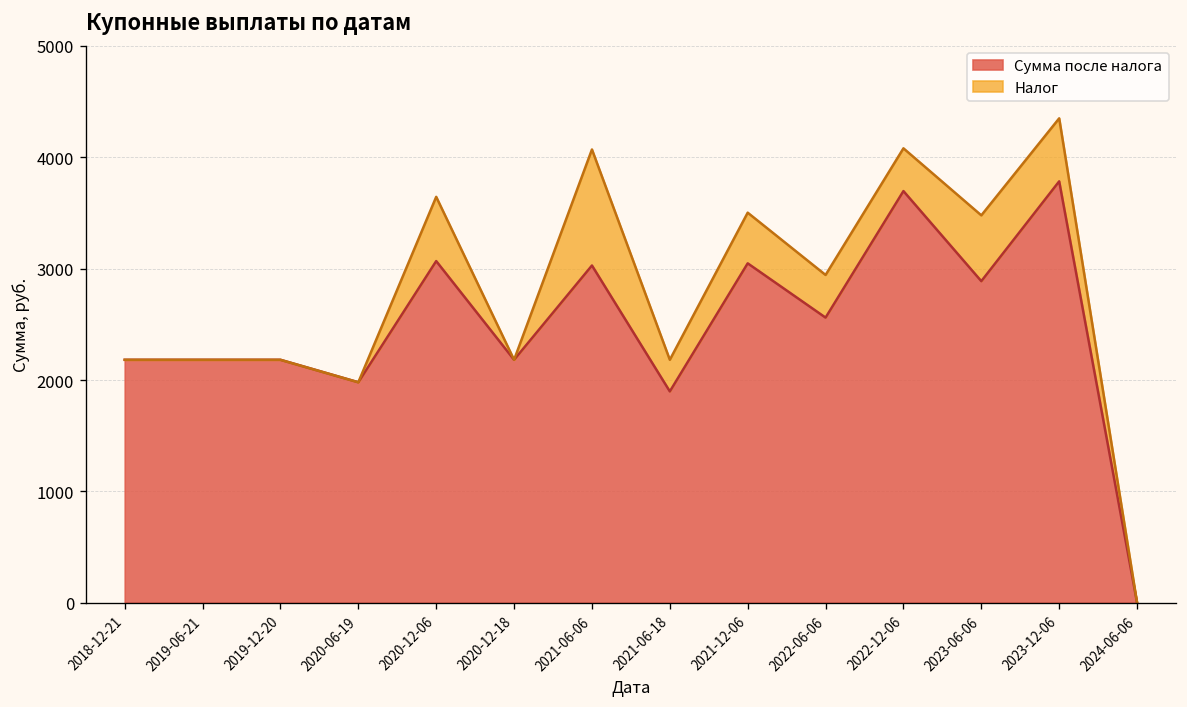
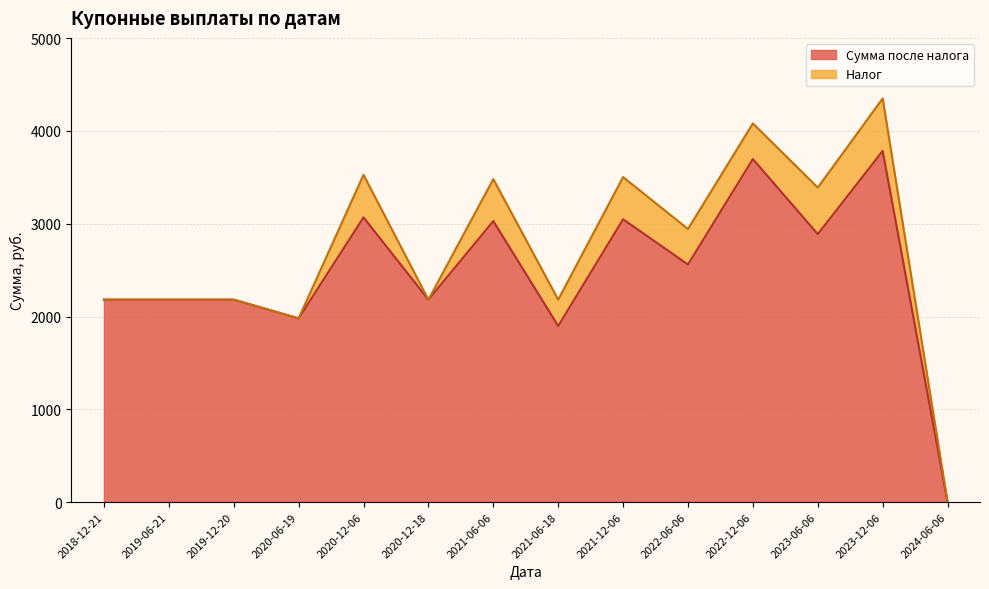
Налог, 2020-12-06: 600 -> 500
Налог, 2021-06-06: 1000 -> 500
Налог, 2023-06-06: 600 -> 500
